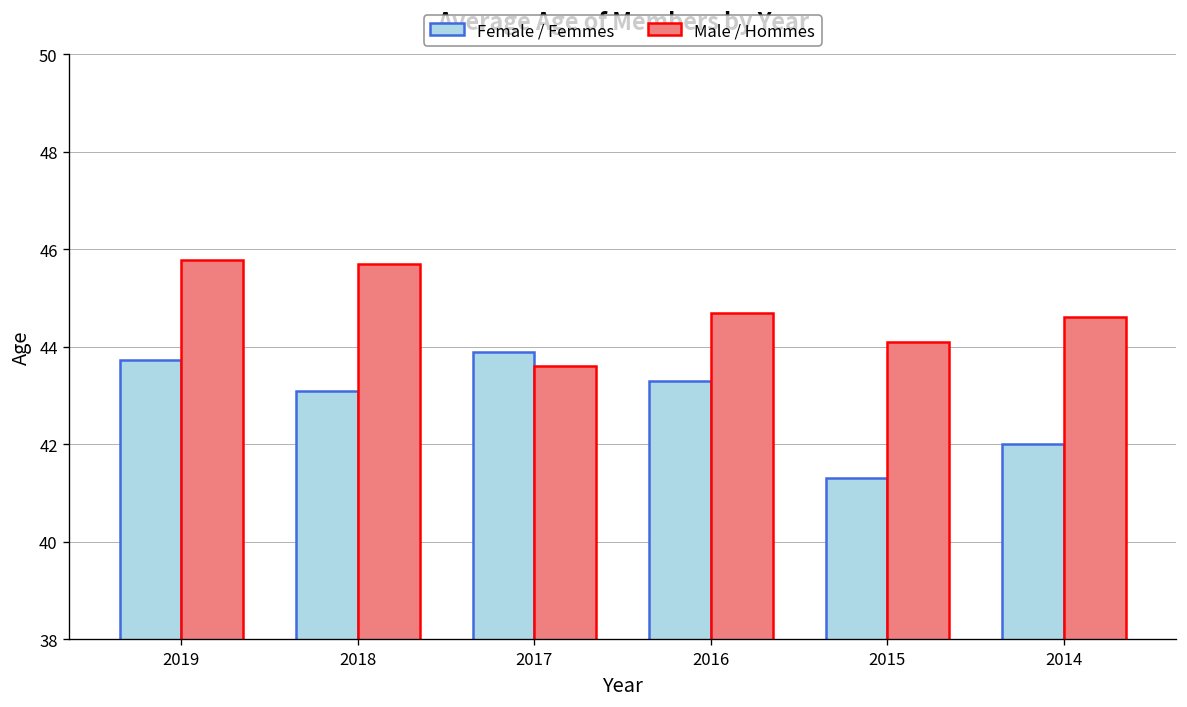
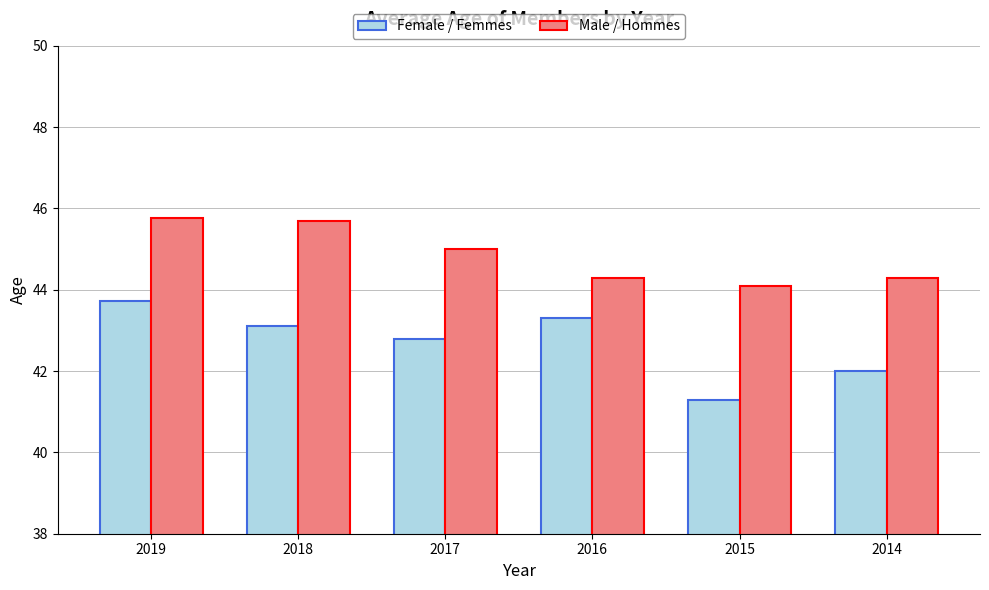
Female / Femmes, 2017: 43.9 -> 42.8
Male / Hommes, 2017: 43.6 -> 45.0
Male / Hommes, 2016: 44.7 -> 44.3
Male / Hommes, 2014: 44.6 -> 44.3
